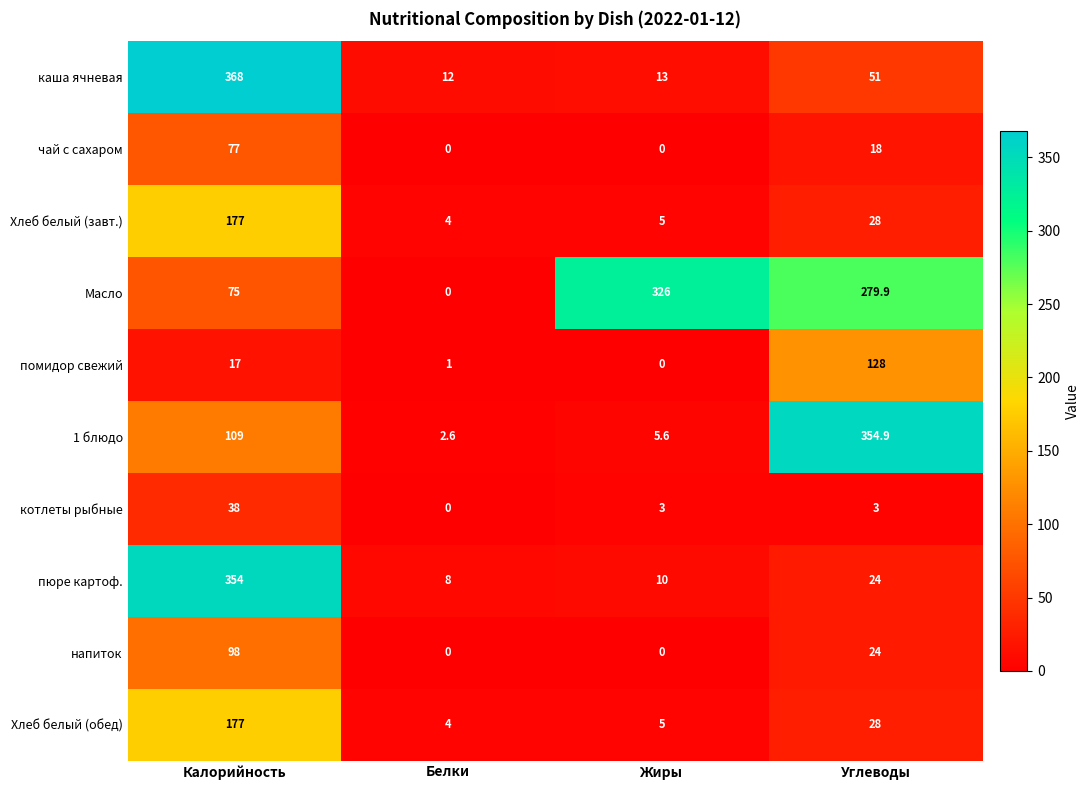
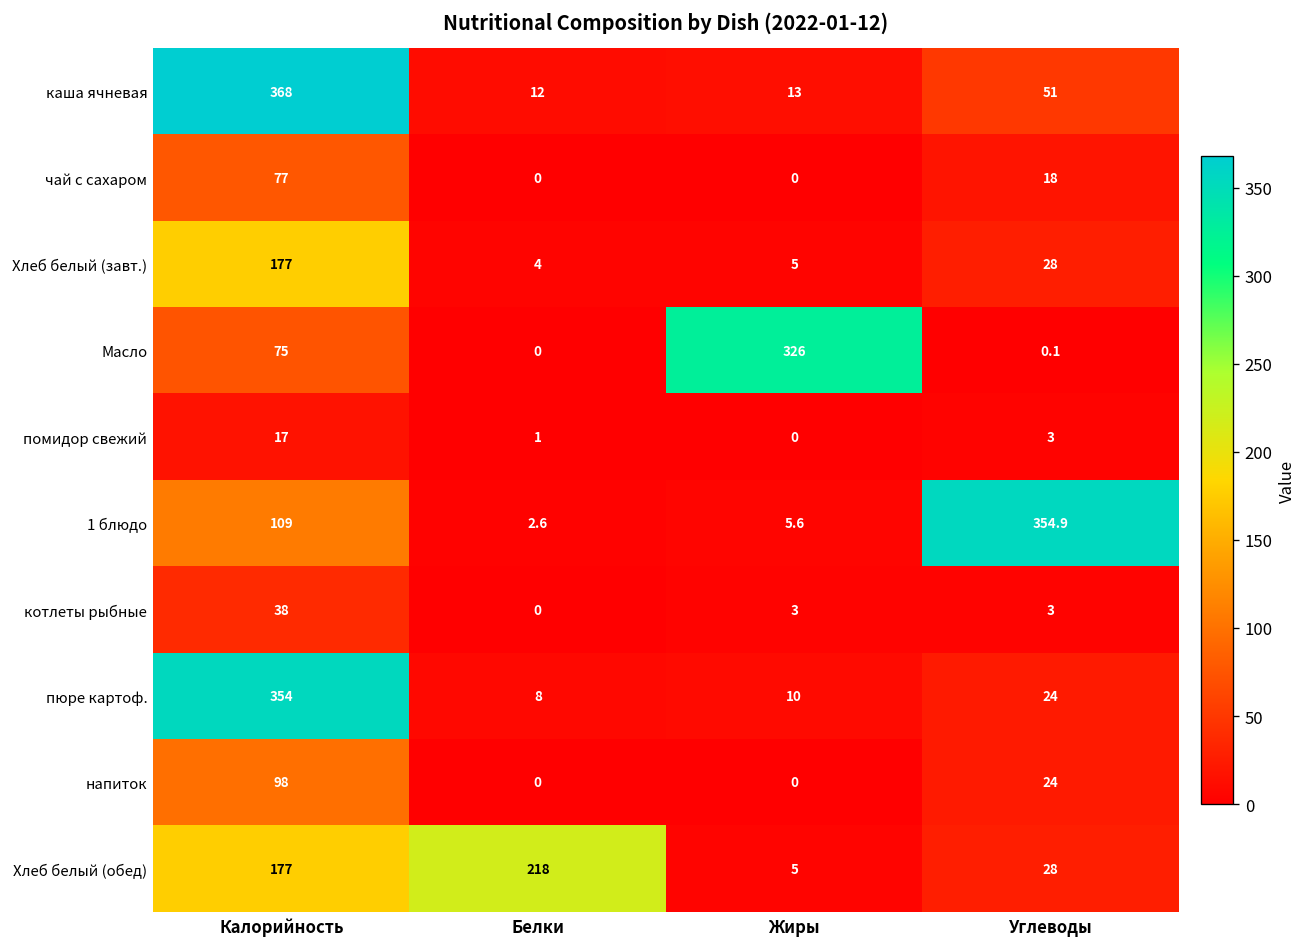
Масло, Углеводы: 279.9 -> 0.1
помидор свежий, Углеводы: 128 -> 3
Хлеб белый (обед), Белки: 4 -> 218
